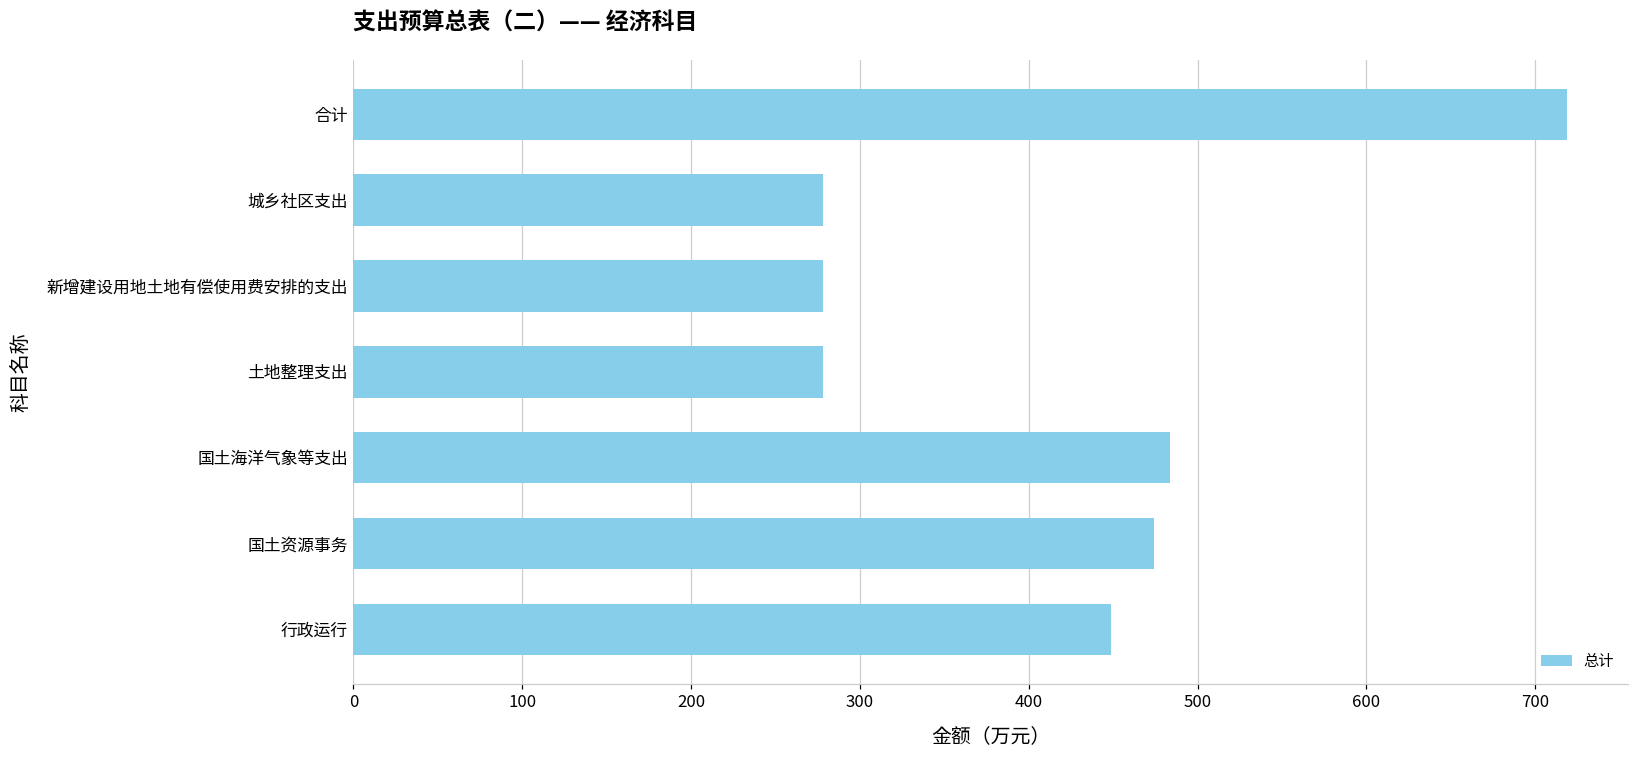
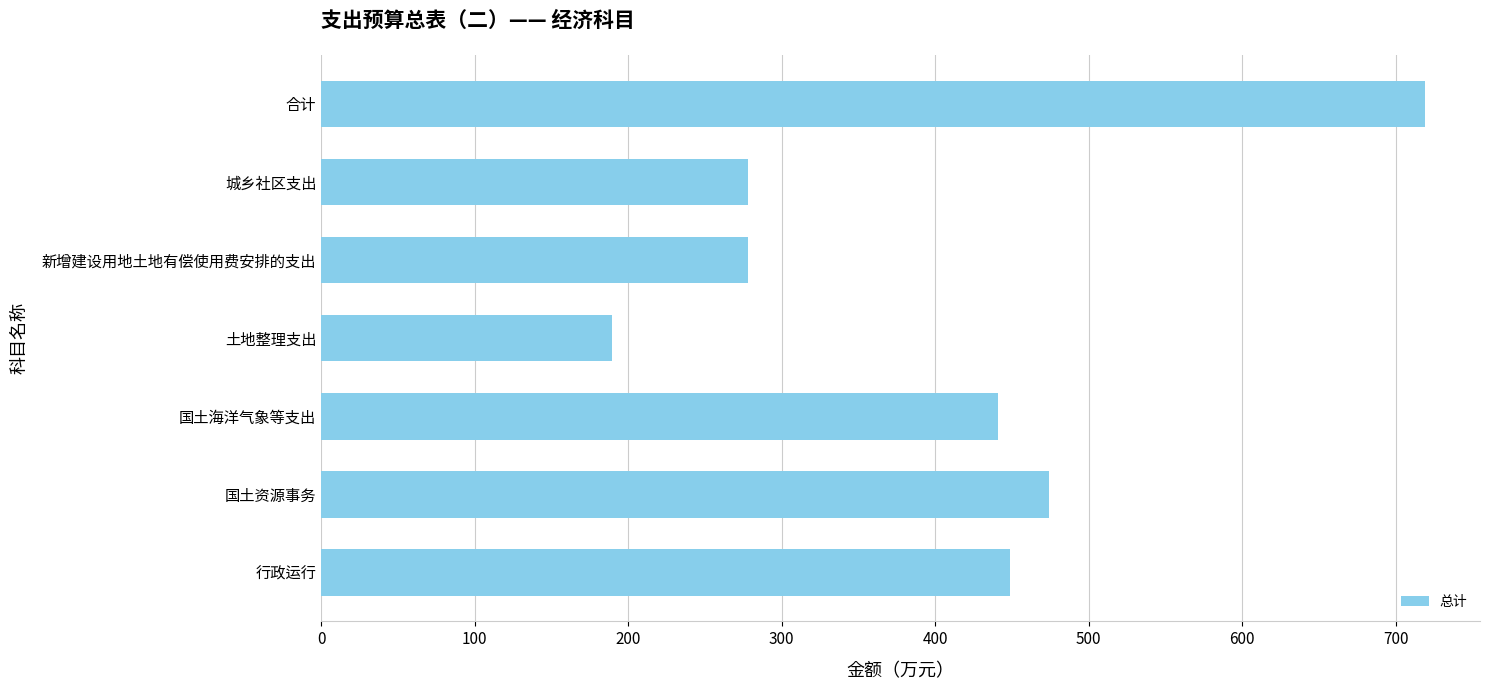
土地整理支出: 278 -> 189
国土海洋气象等支出: 483 -> 441
